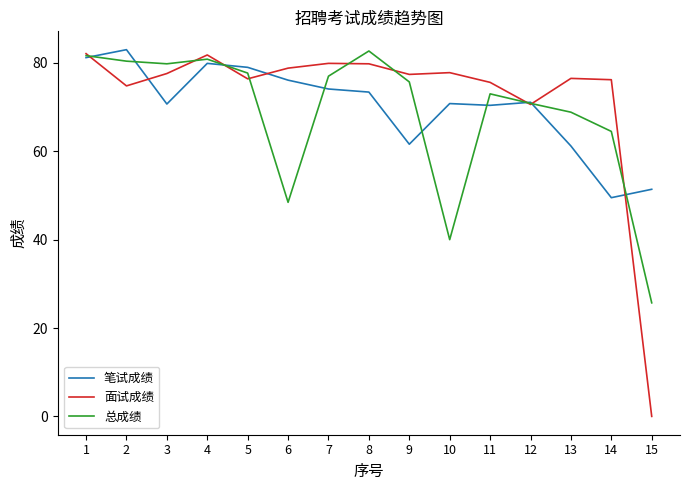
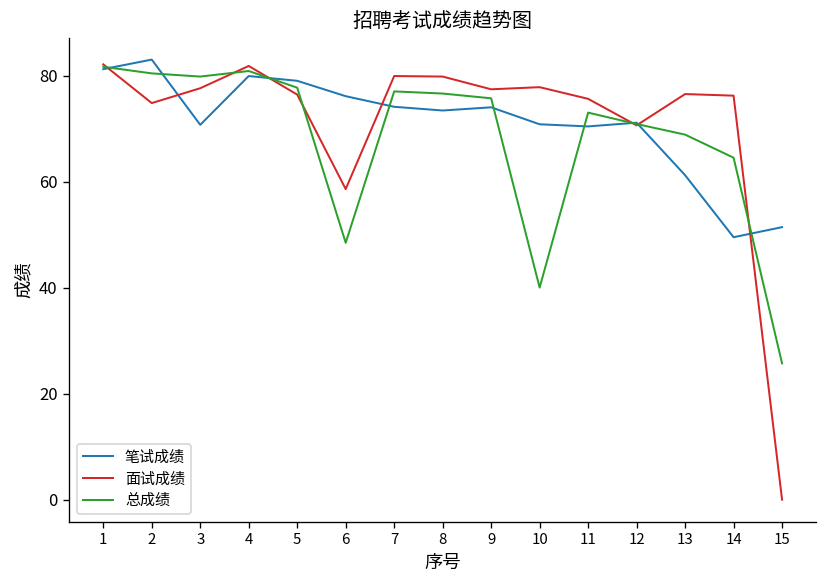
面试成绩, 6: 79 -> 59
总成绩, 8: 83 -> 77
笔试成绩, 9: 62 -> 74
